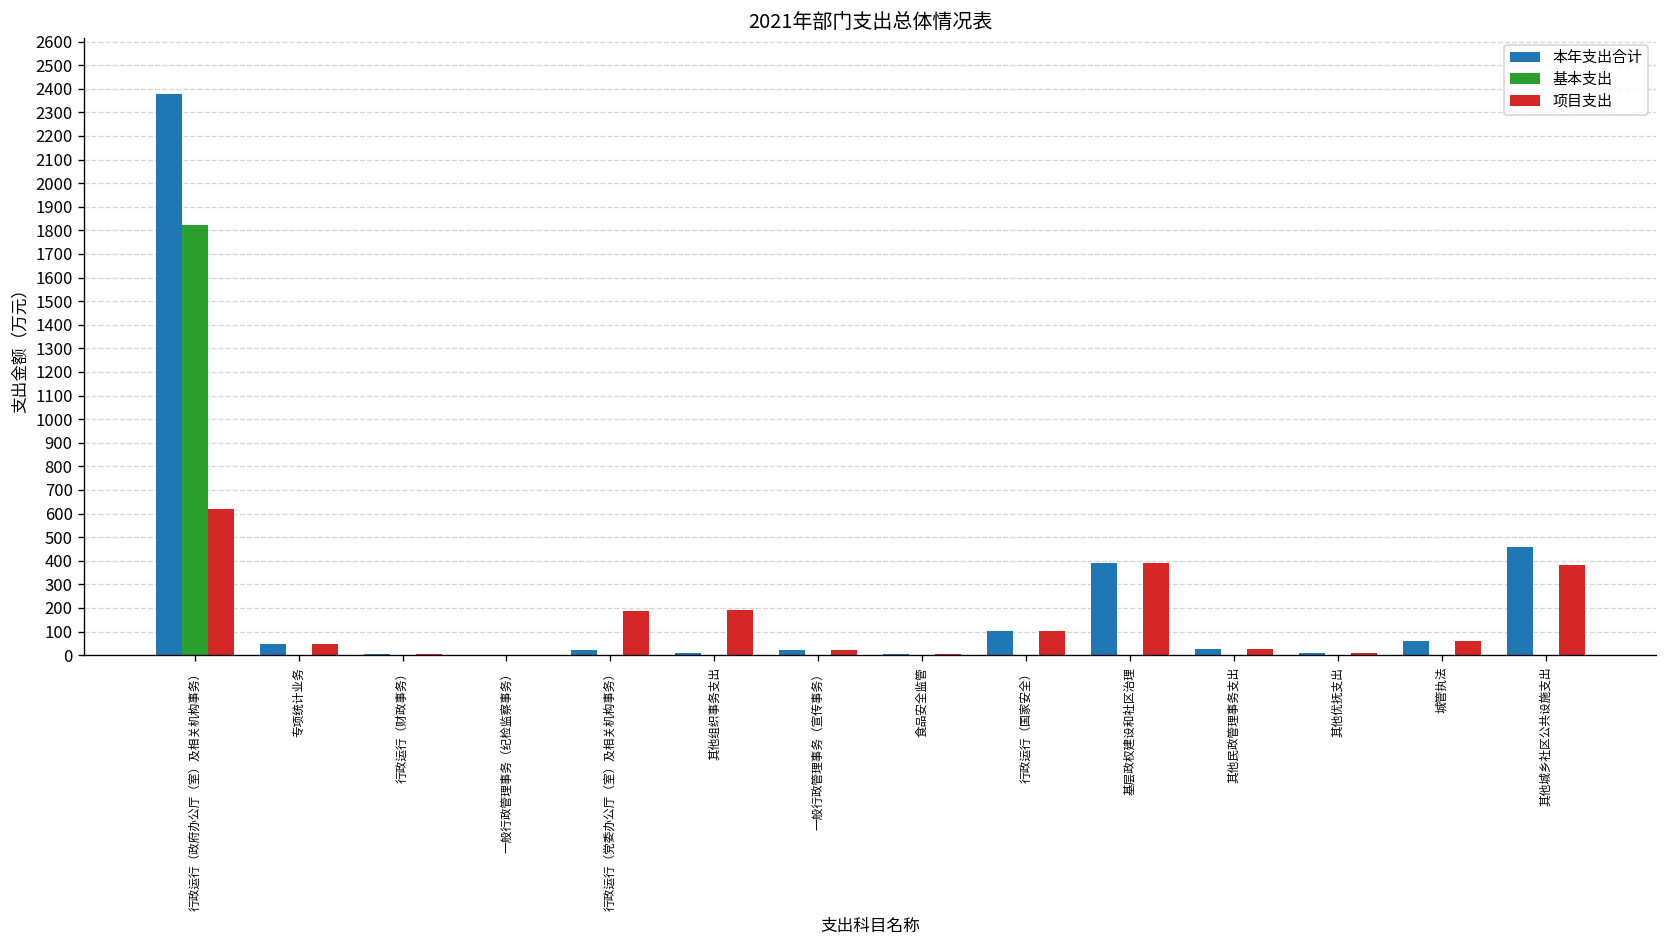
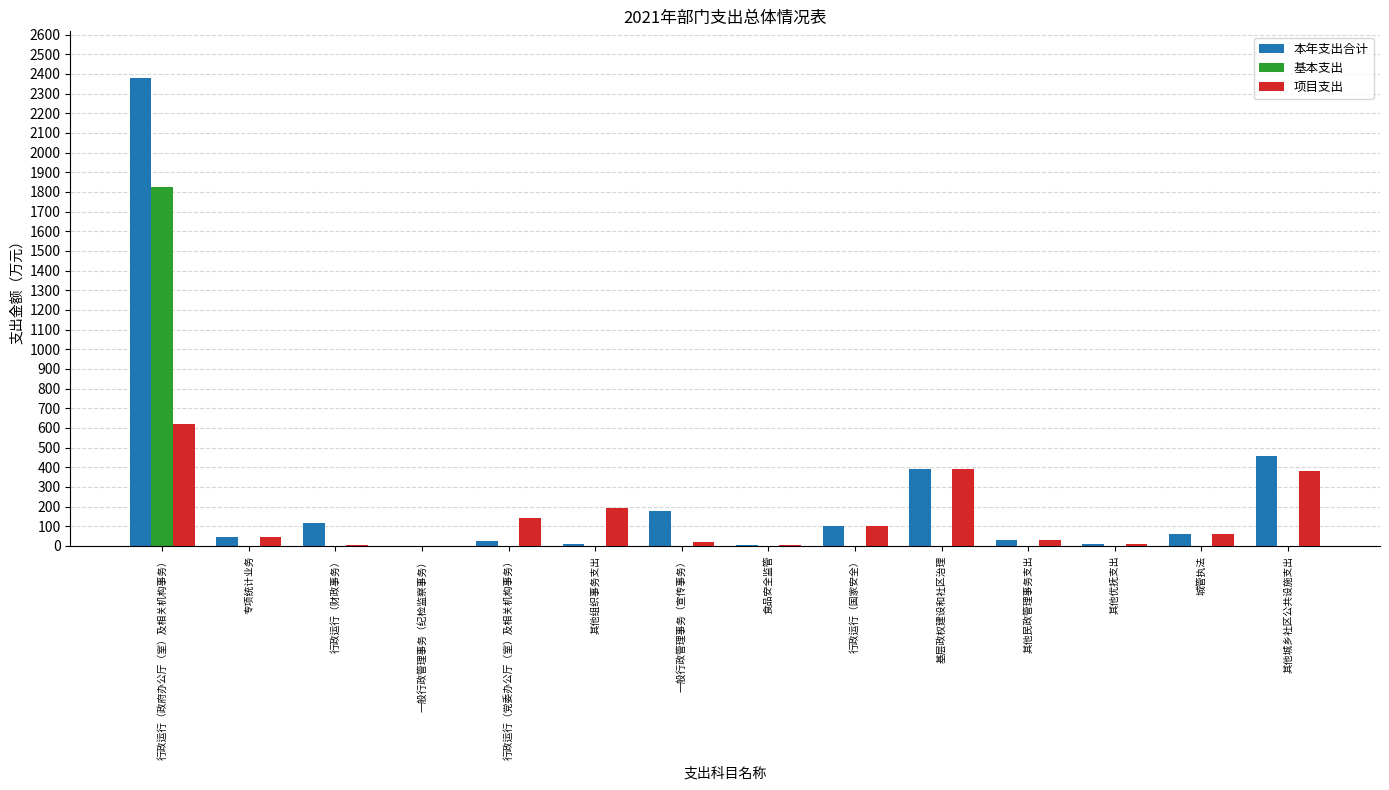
本年支出合计, 行政运行（财政事务）: 10 -> 120
项目支出, 行政运行（党委办公厅（室）及相关机构事务）: 190 -> 140
本年支出合计, 一般行政管理事务（宣传事务）: 20 -> 180
